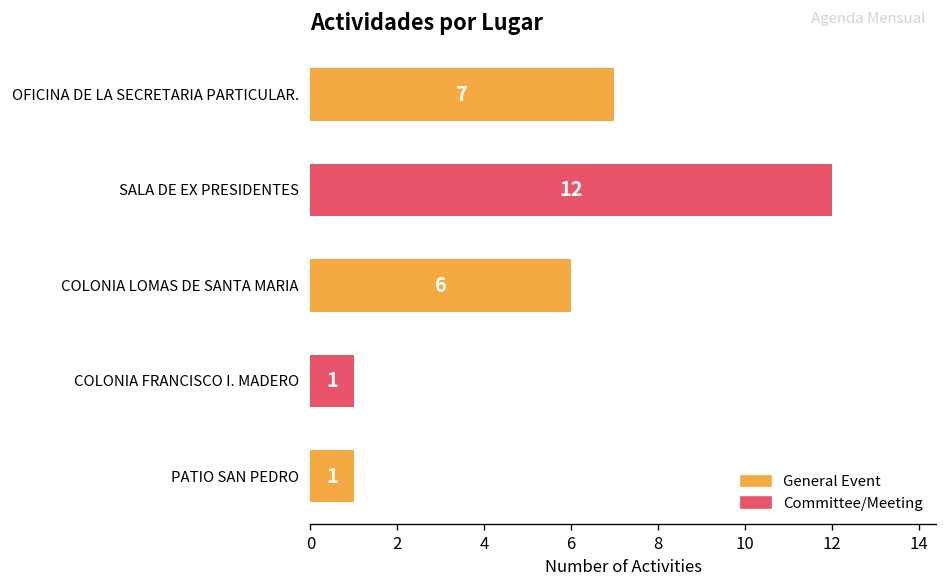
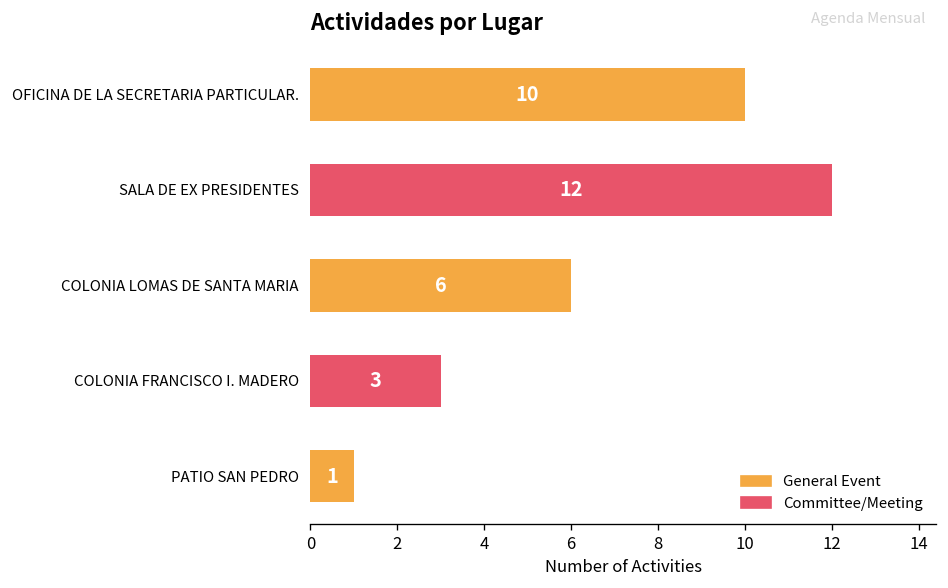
OFICINA DE LA SECRETARIA PARTICULAR.: 7 -> 10
COLONIA FRANCISCO I. MADERO: 1 -> 3
